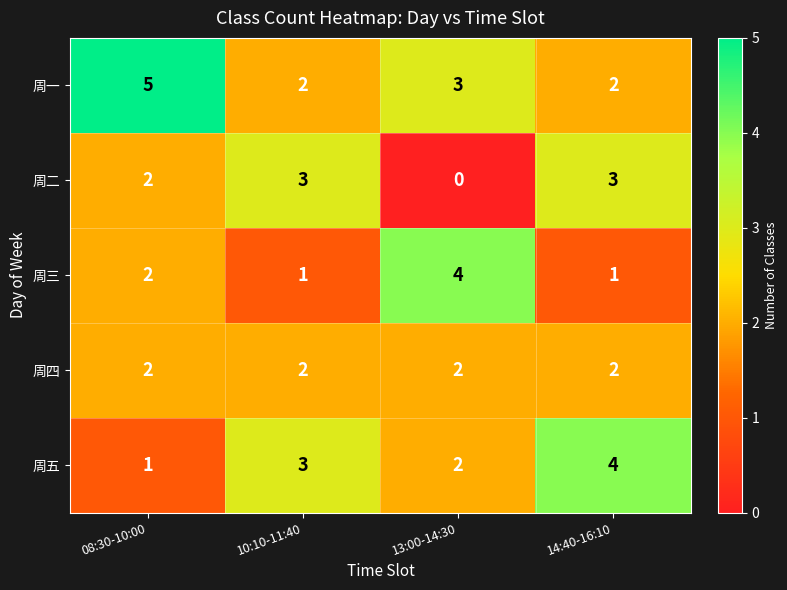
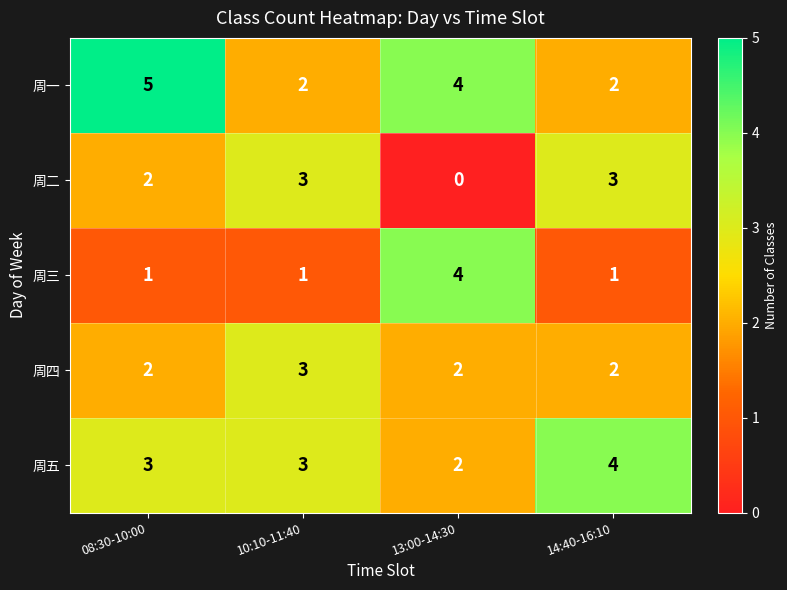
周一, 13:00-14:30: 3 -> 4
周三, 08:30-10:00: 2 -> 1
周四, 10:10-11:40: 2 -> 3
周五, 08:30-10:00: 1 -> 3
